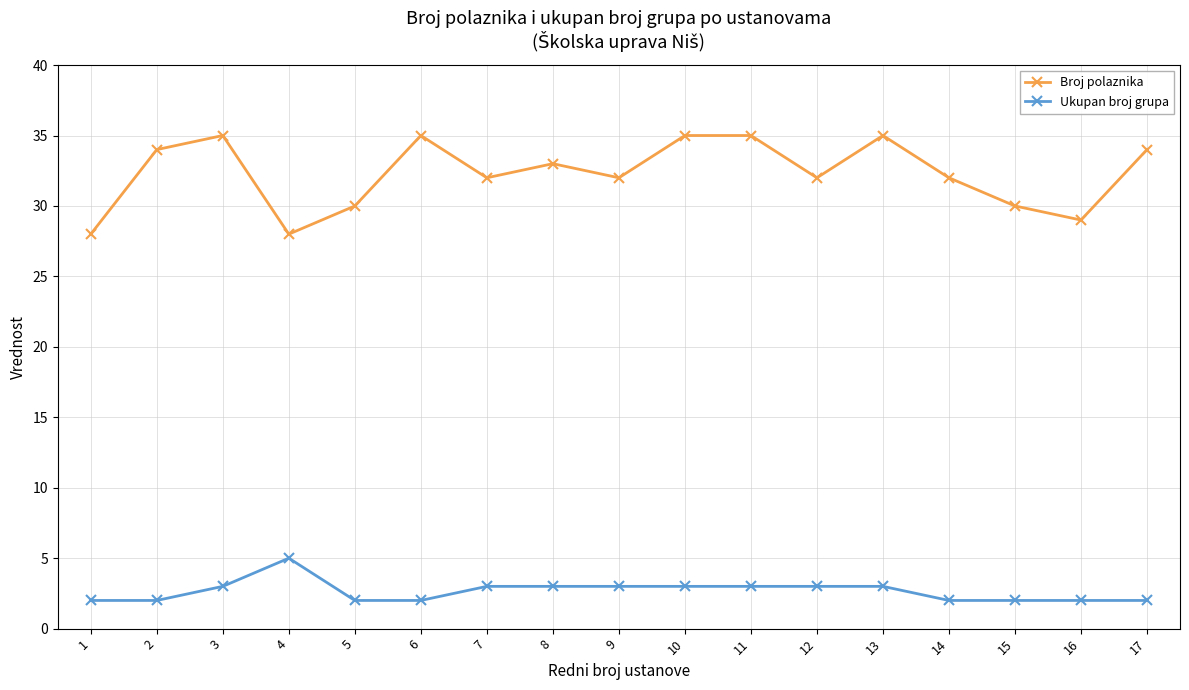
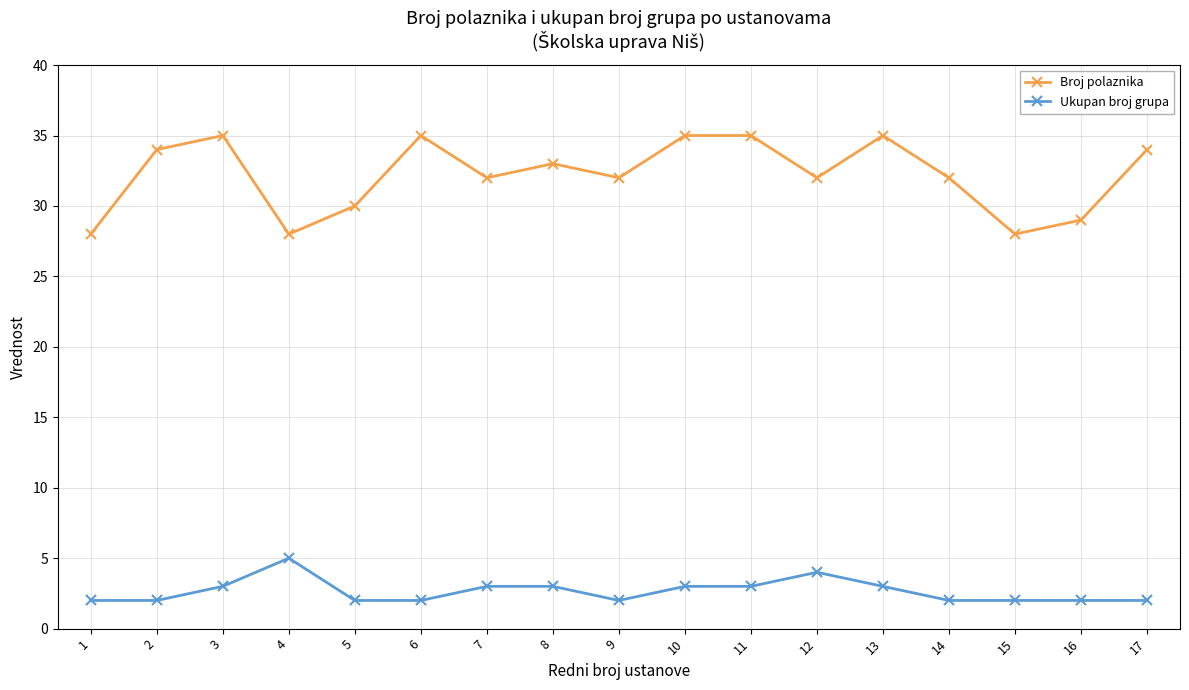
Ukupan broj grupa, 9: 3 -> 2
Ukupan broj grupa, 12: 3 -> 4
Broj polaznika, 15: 30 -> 28
